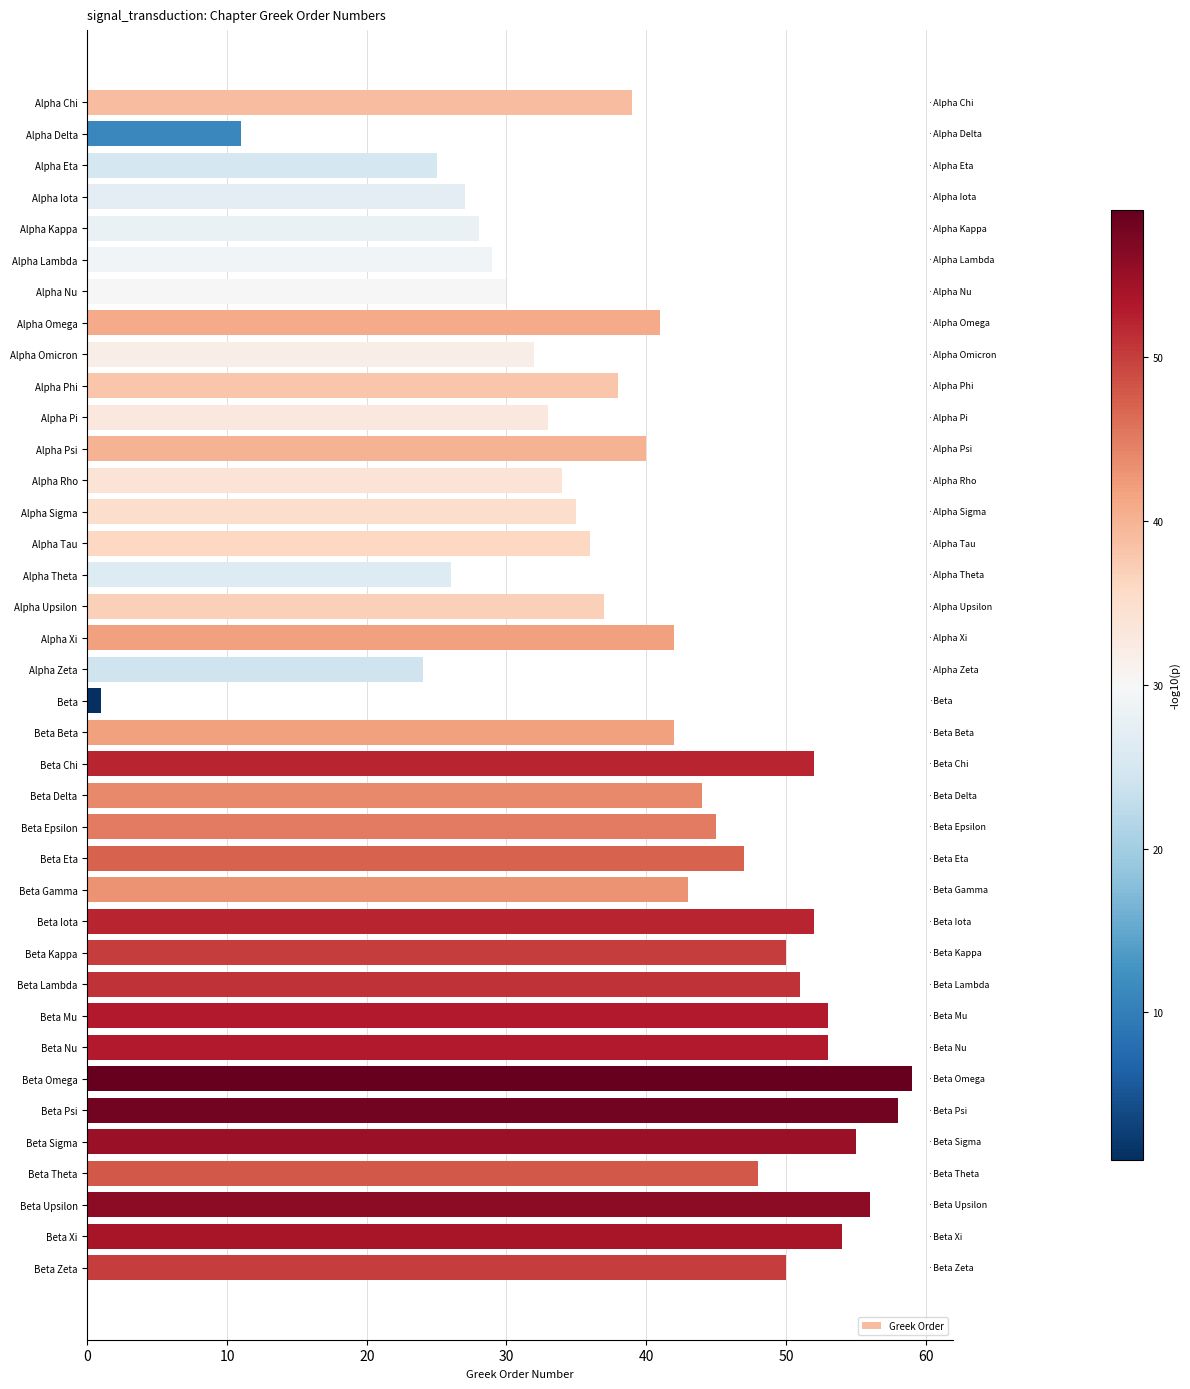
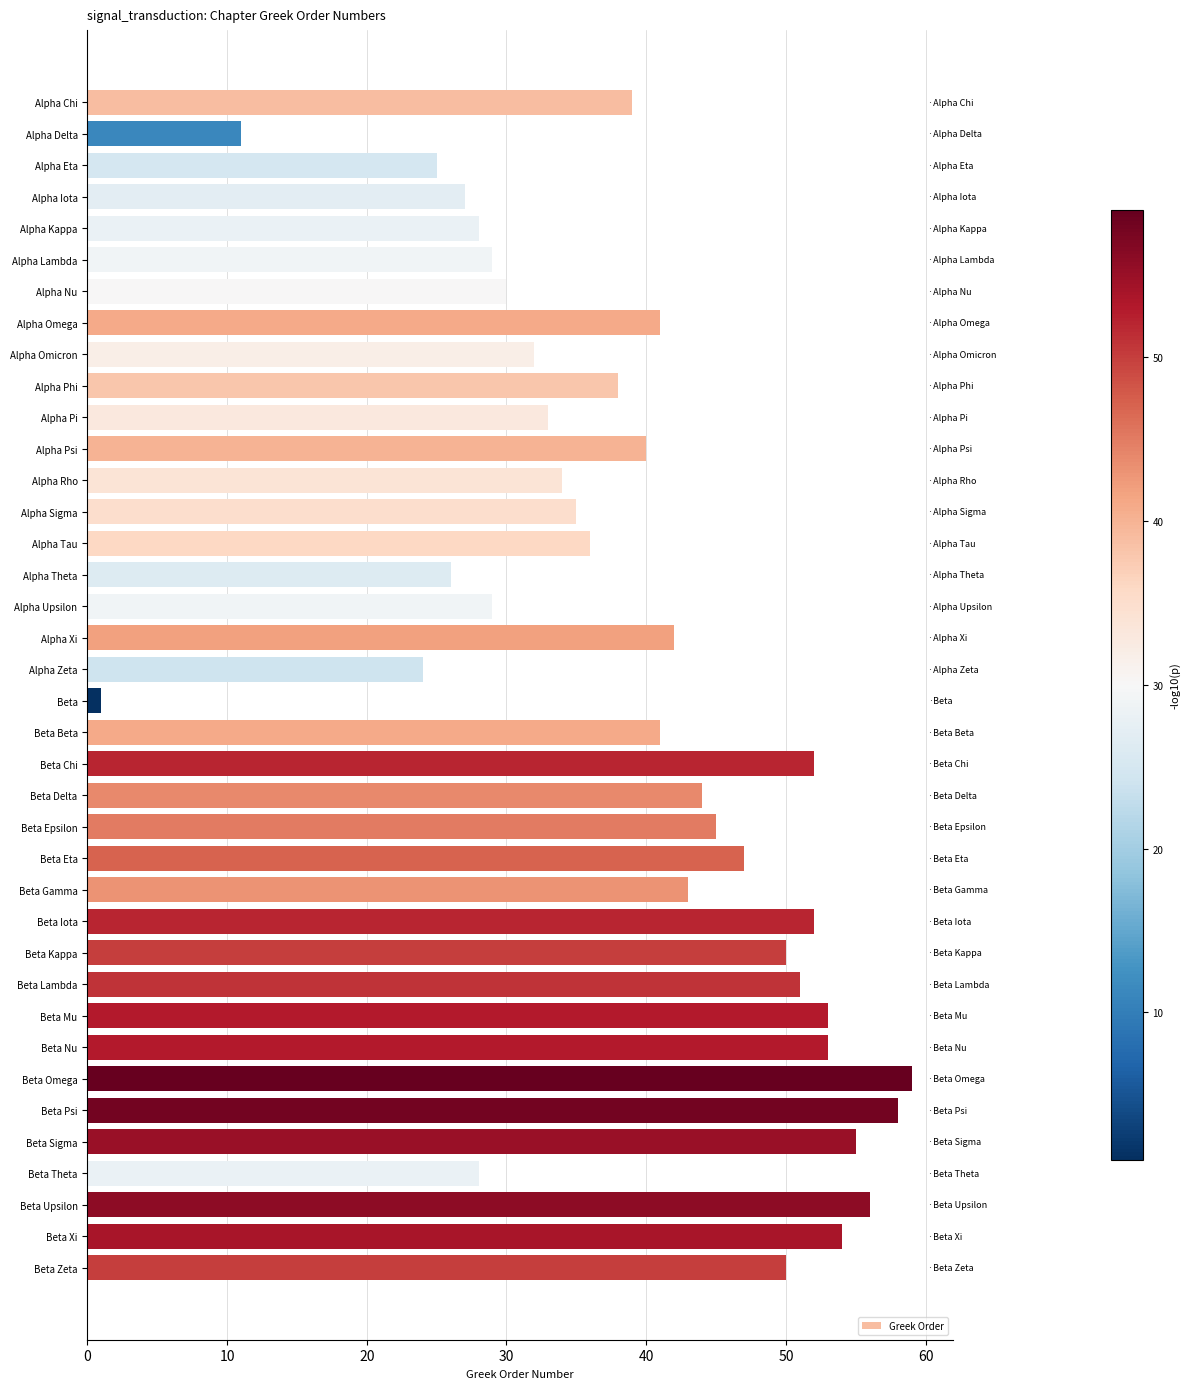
Alpha Upsilon: 37 -> 29
Beta Beta: 42 -> 41
Beta Theta: 48 -> 28
